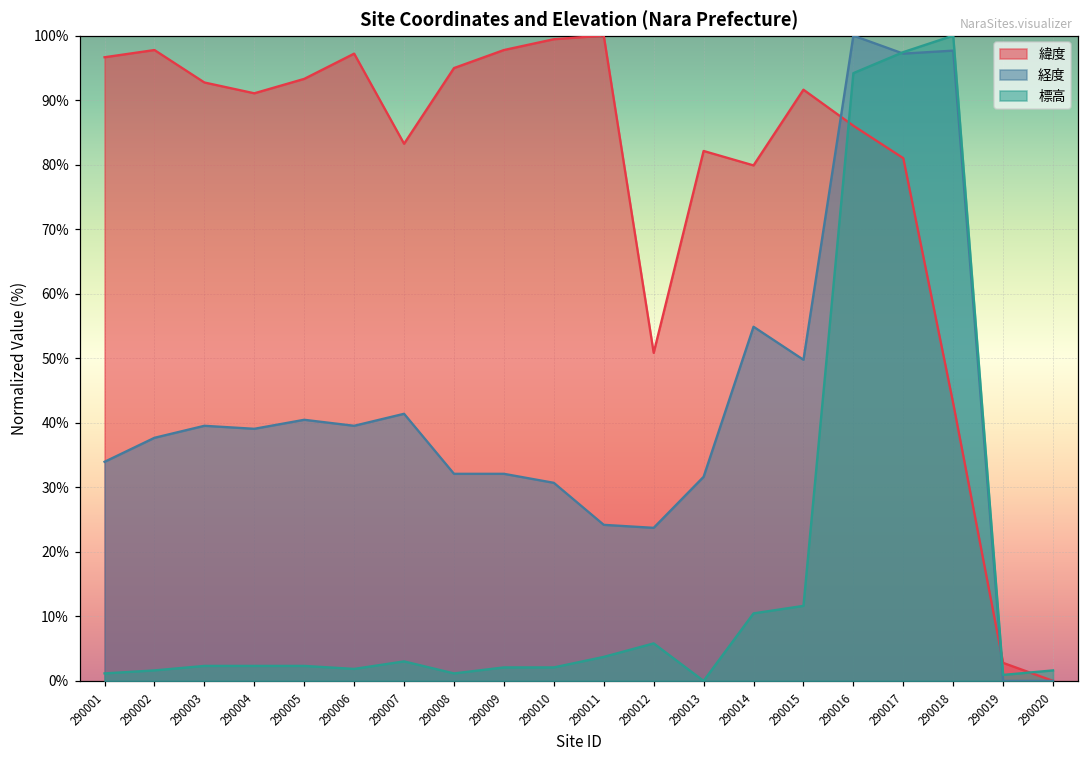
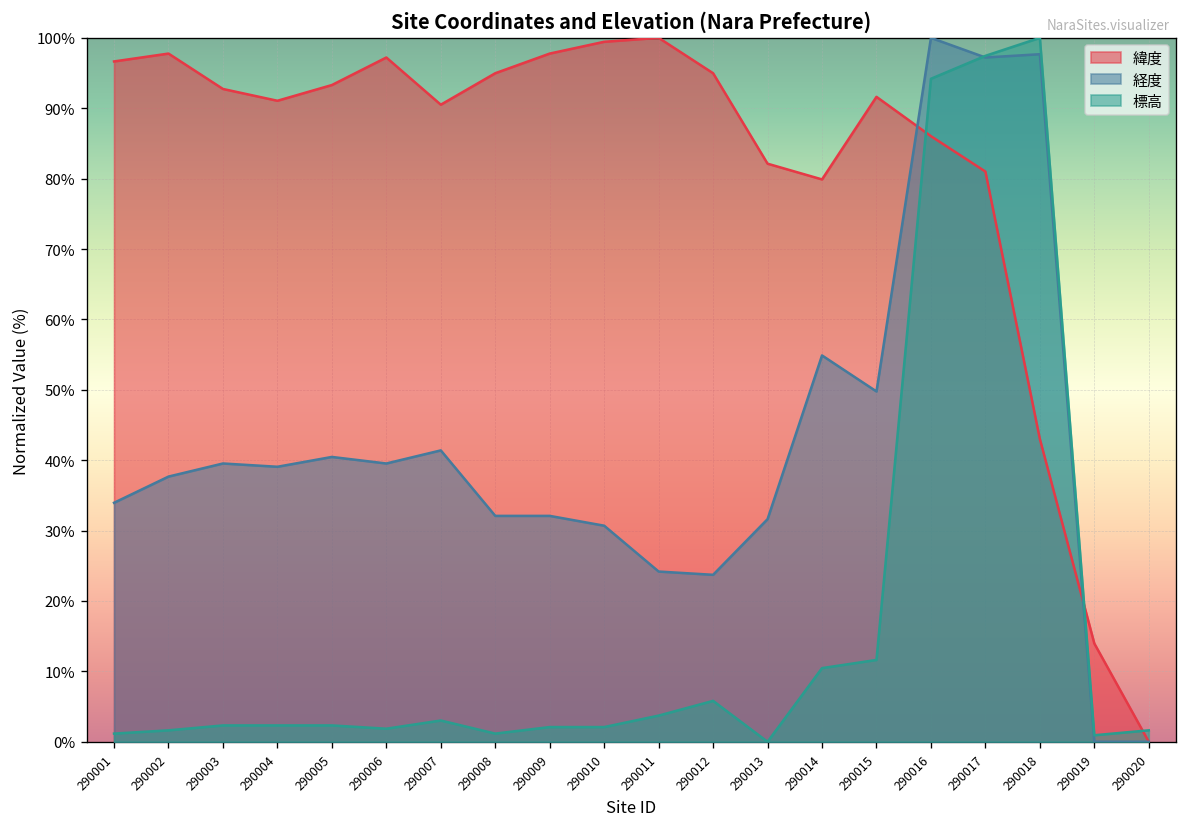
緯度, 290007: 83% -> 91%
緯度, 290012: 51% -> 95%
緯度, 290019: 3% -> 14%
